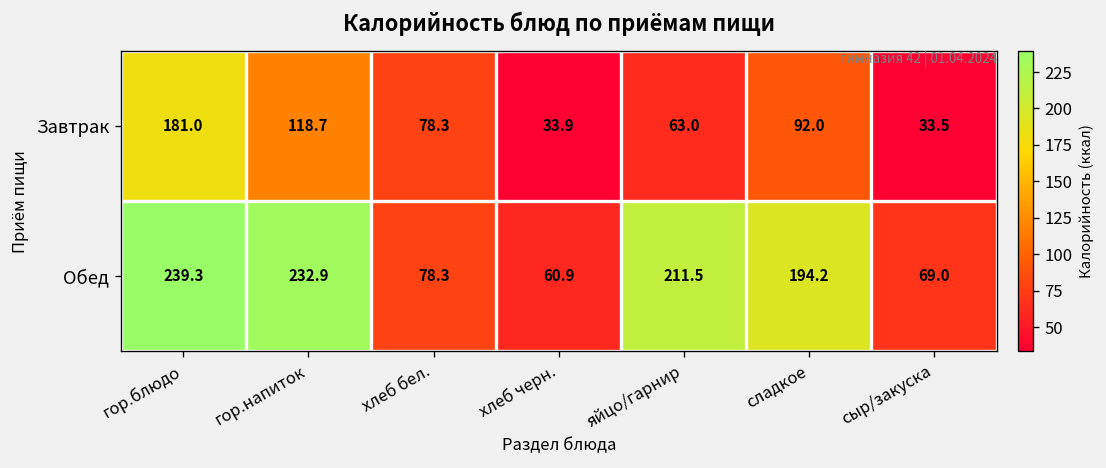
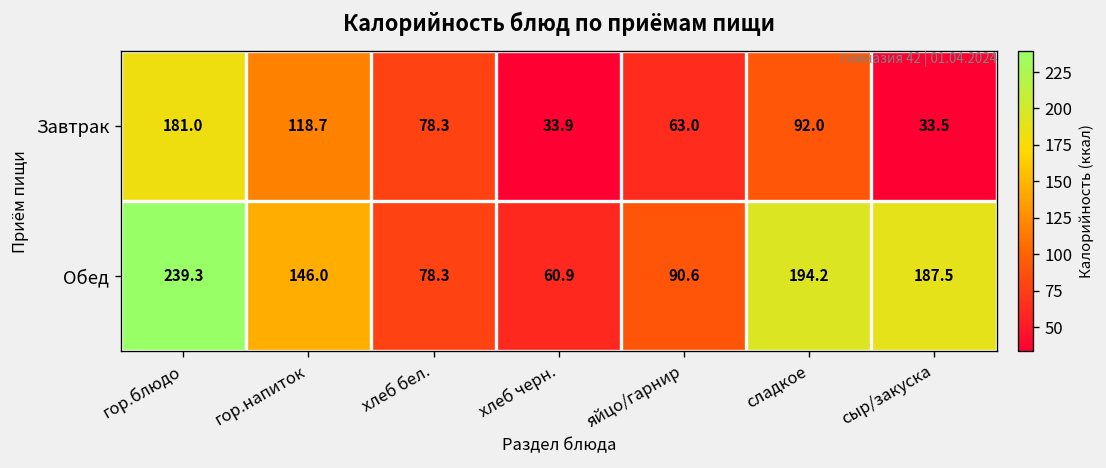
Обед, гор.напиток: 232.9 -> 146.0
Обед, яйцо/гарнир: 211.5 -> 90.6
Обед, сыр/закуска: 69.0 -> 187.5
